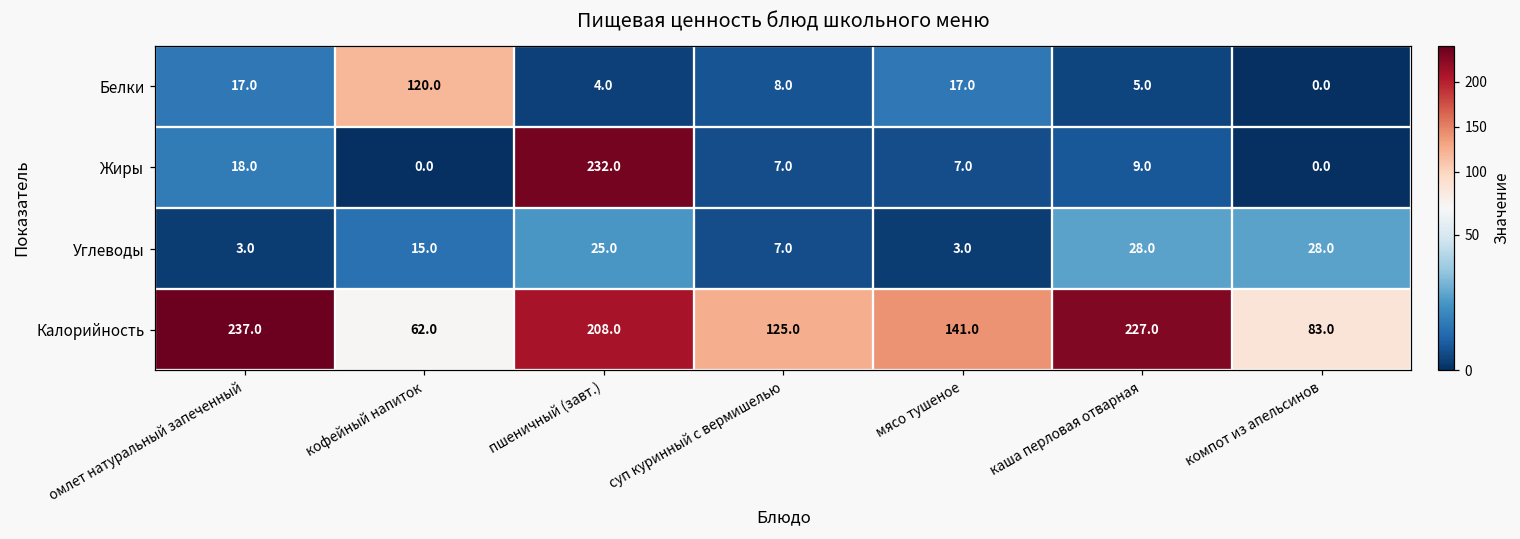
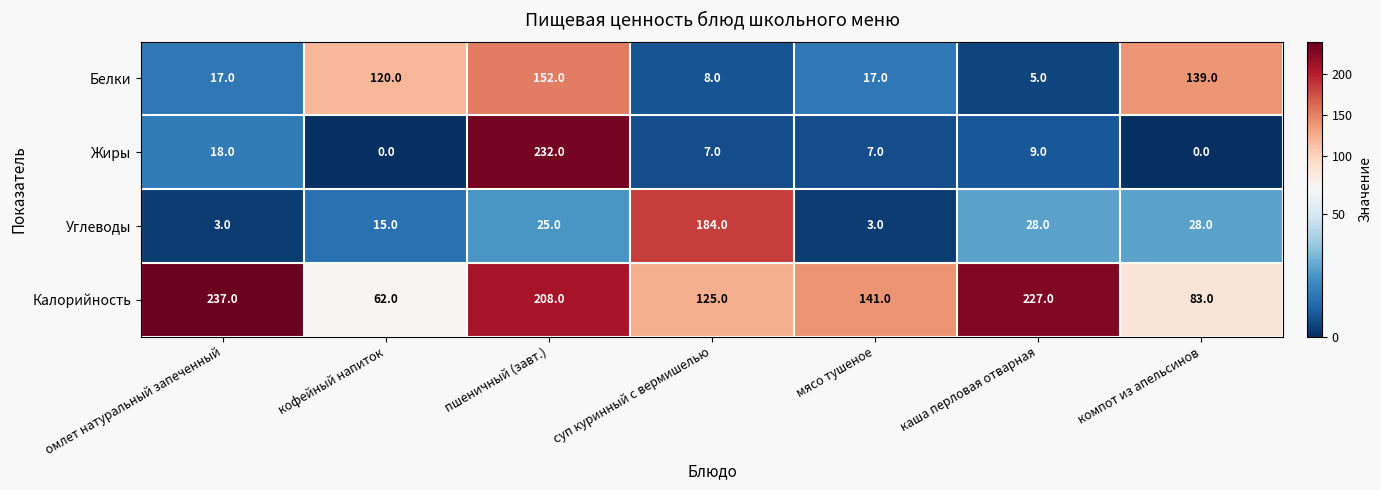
Белки, пшеничный (завт.): 4.0 -> 152.0
Белки, компот из апельсинов: 0.0 -> 139.0
Углеводы, суп куринный с вермишелью: 7.0 -> 184.0
